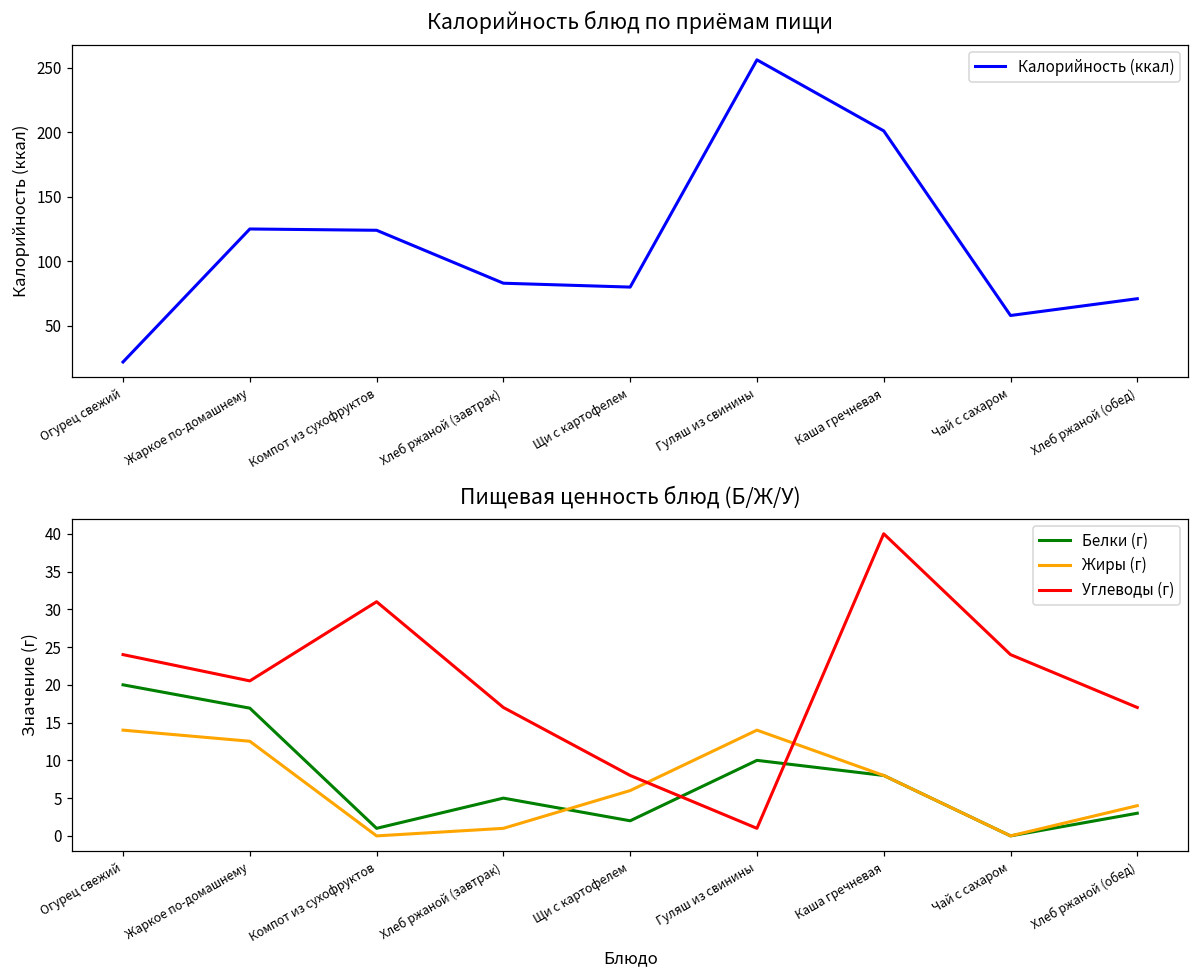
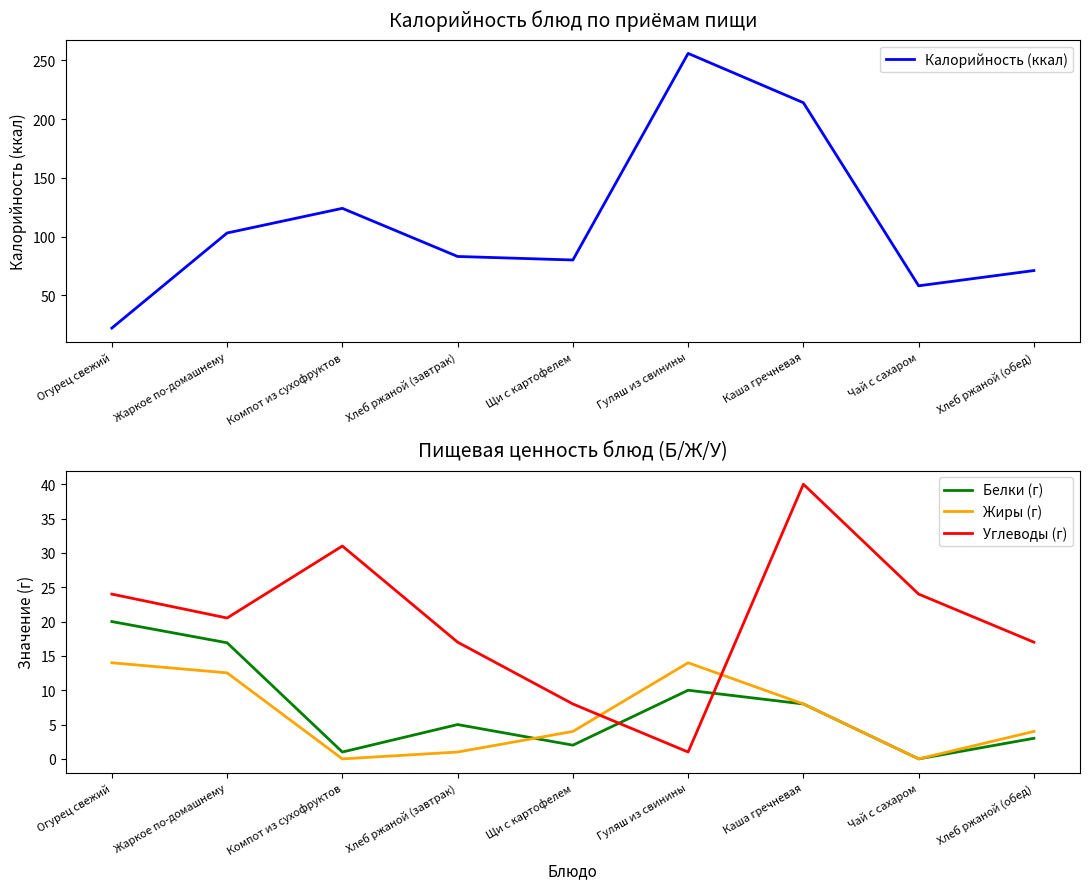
Калорийность блюд по приёмам пищи, Жаркое по-домашнему: 125 -> 103
Калорийность блюд по приёмам пищи, Каша гречневая: 201 -> 214
Пищевая ценность блюд (Б/Ж/У), Жиры (г), Щи с картофелем: 6 -> 4
